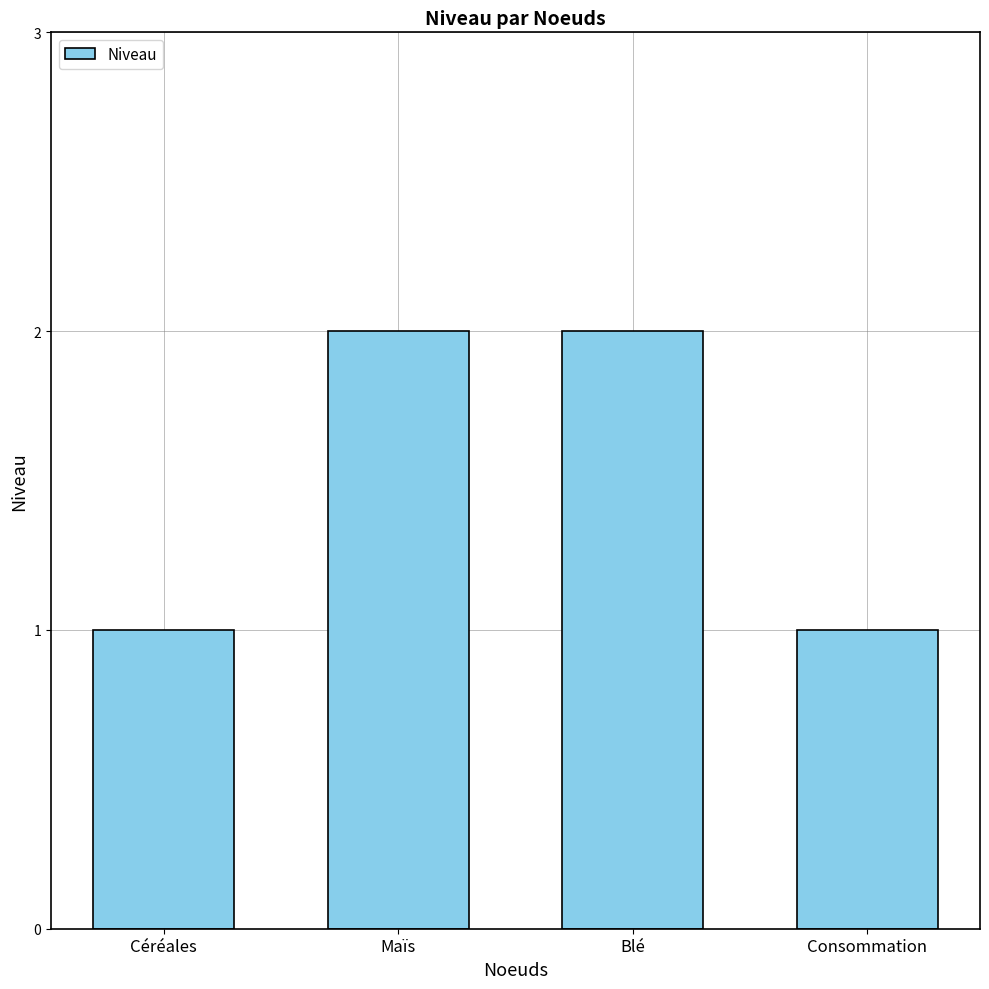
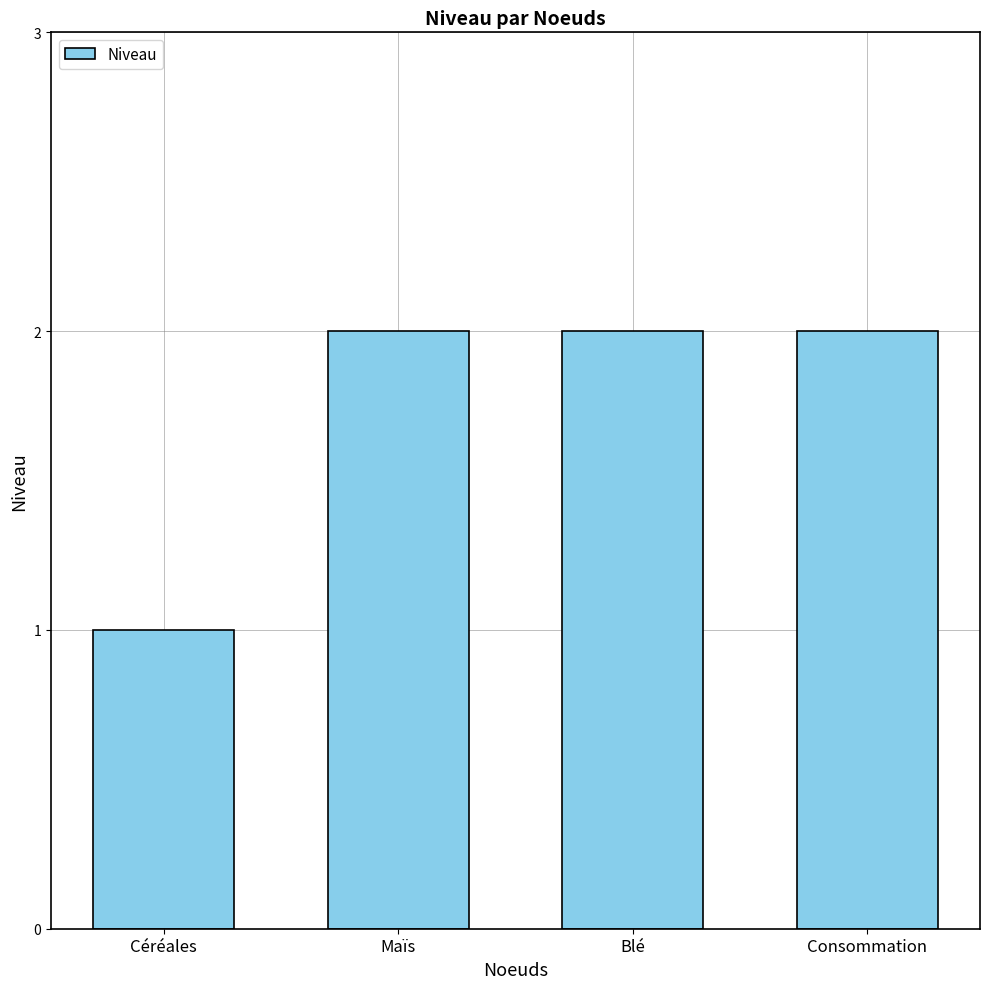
Consommation: 1 -> 2
